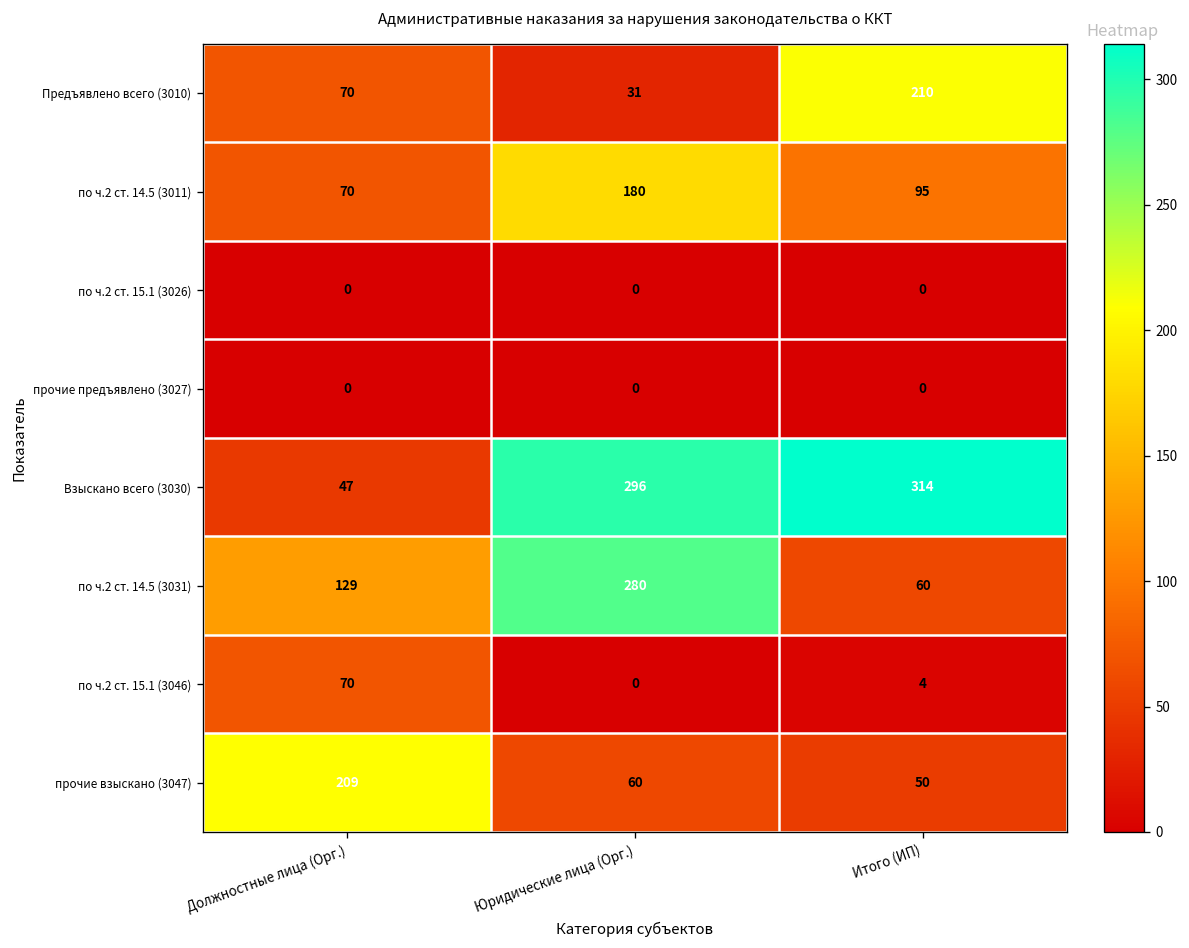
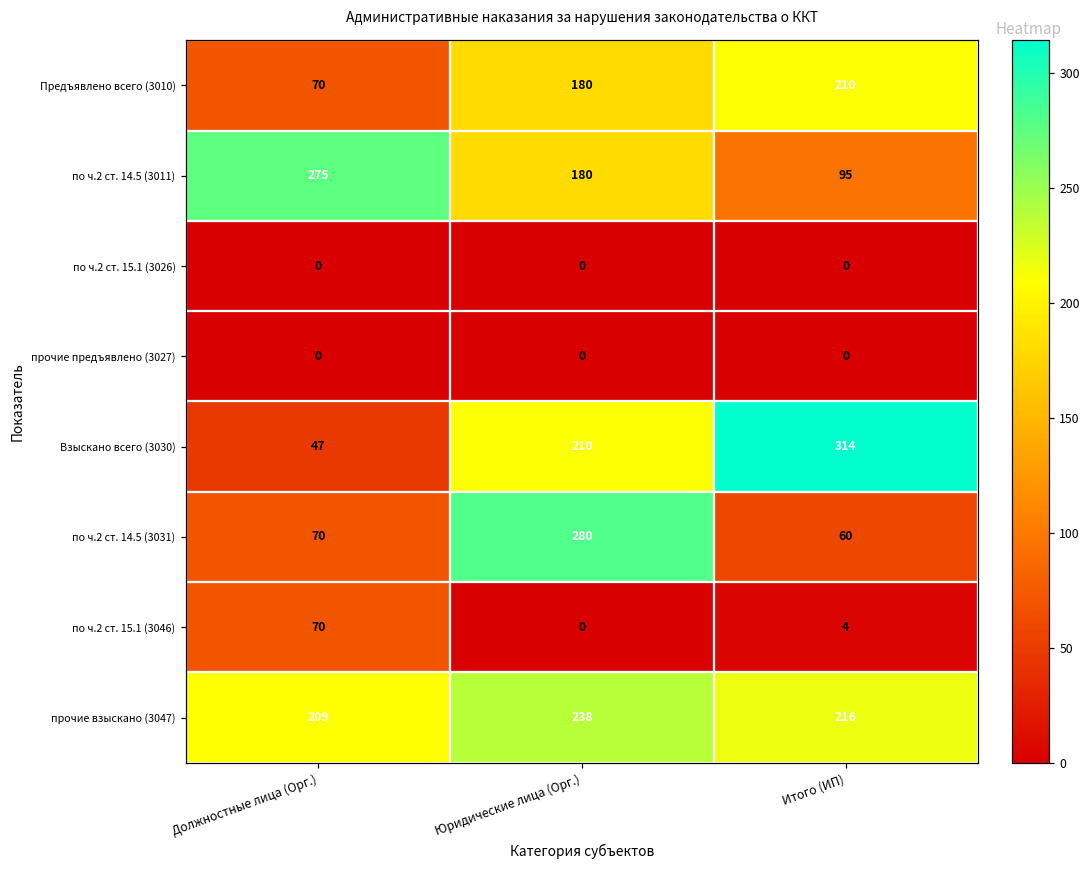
Предъявлено всего (3010), Юридические лица (Орг.): 31 -> 180
по ч.2 ст. 14.5 (3011), Должностные лица (Орг.): 70 -> 275
Взыскано всего (3030), Юридические лица (Орг.): 296 -> 210
по ч.2 ст. 14.5 (3031), Должностные лица (Орг.): 129 -> 70
прочие взыскано (3047), Юридические лица (Орг.): 60 -> 238
прочие взыскано (3047), Итого (ИП): 50 -> 216
